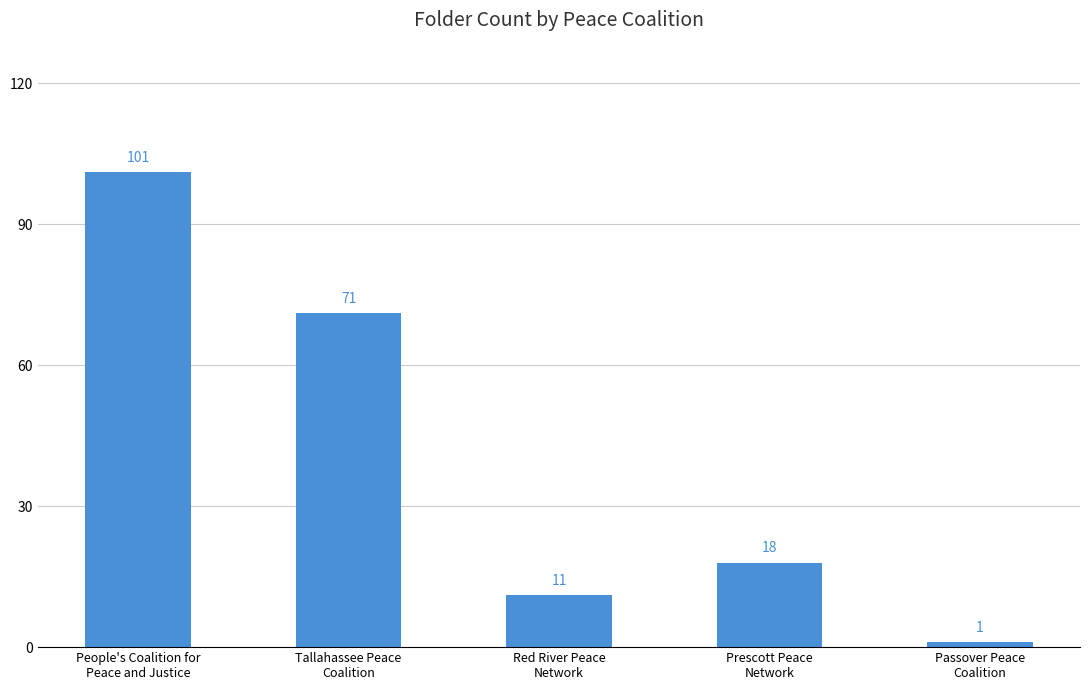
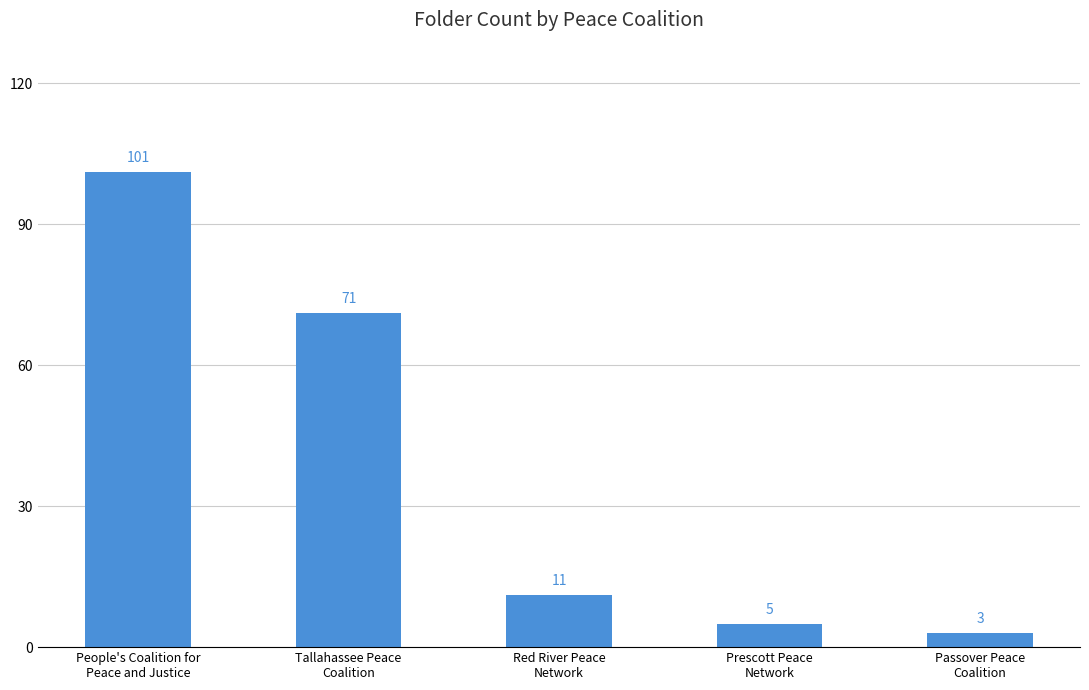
Prescott Peace Network: 18 -> 5
Passover Peace Coalition: 1 -> 3
